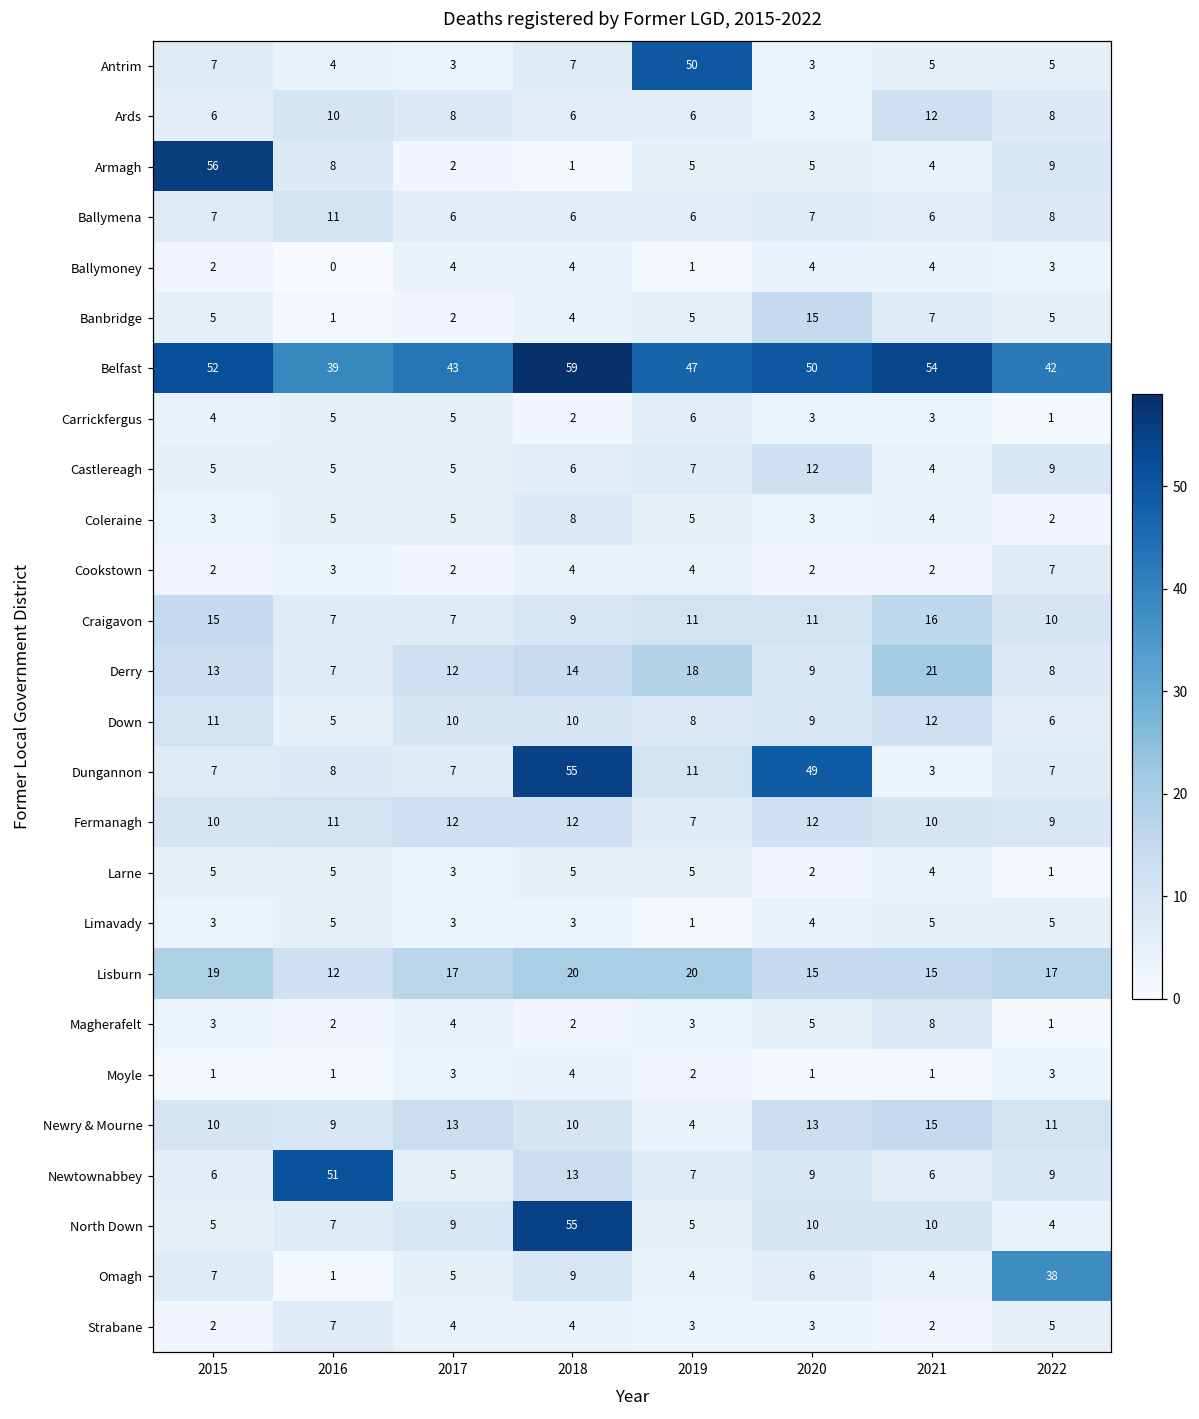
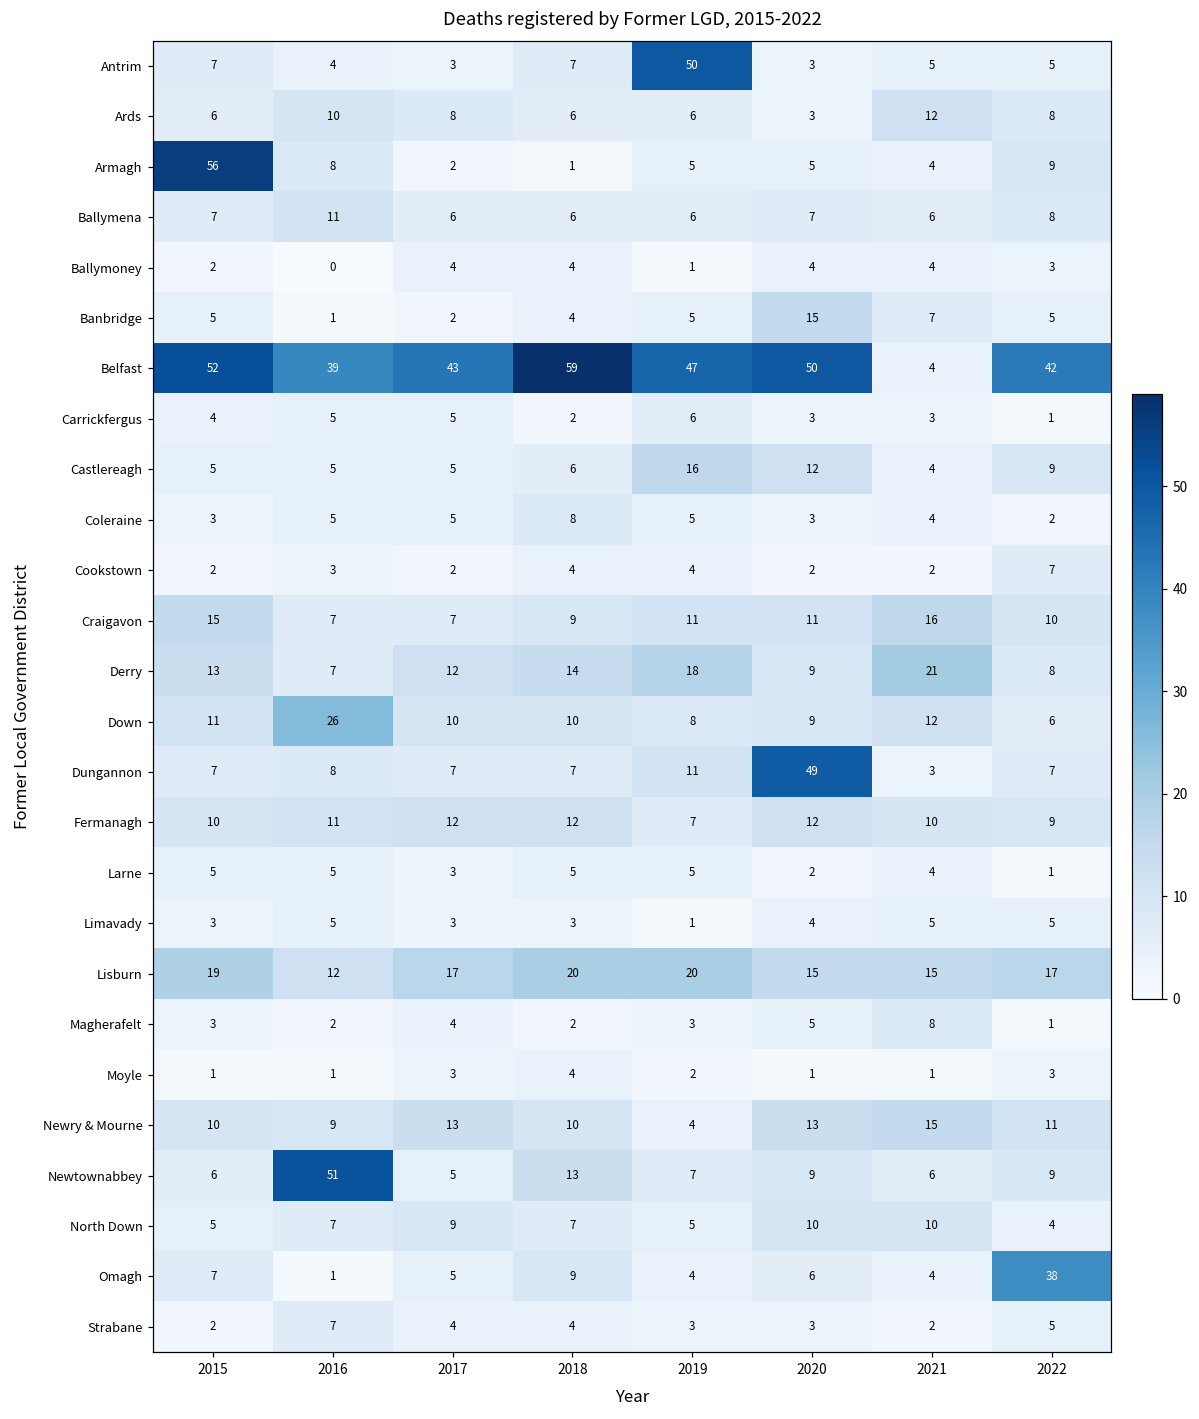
Belfast, 2021: 54 -> 4
Castlereagh, 2019: 7 -> 16
Down, 2016: 5 -> 26
Dungannon, 2018: 55 -> 7
North Down, 2018: 55 -> 7
